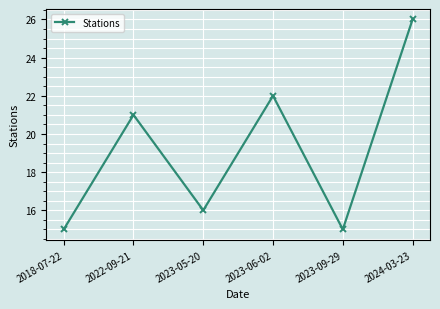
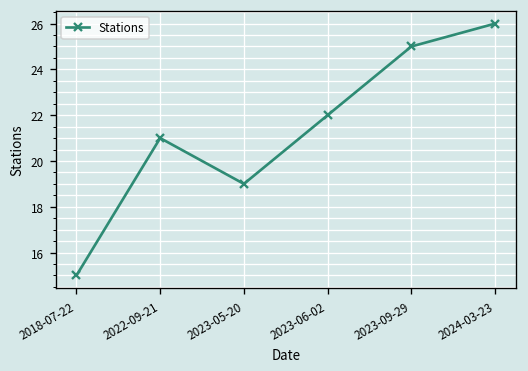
2023-05-20: 16 -> 19
2023-09-29: 15 -> 25
